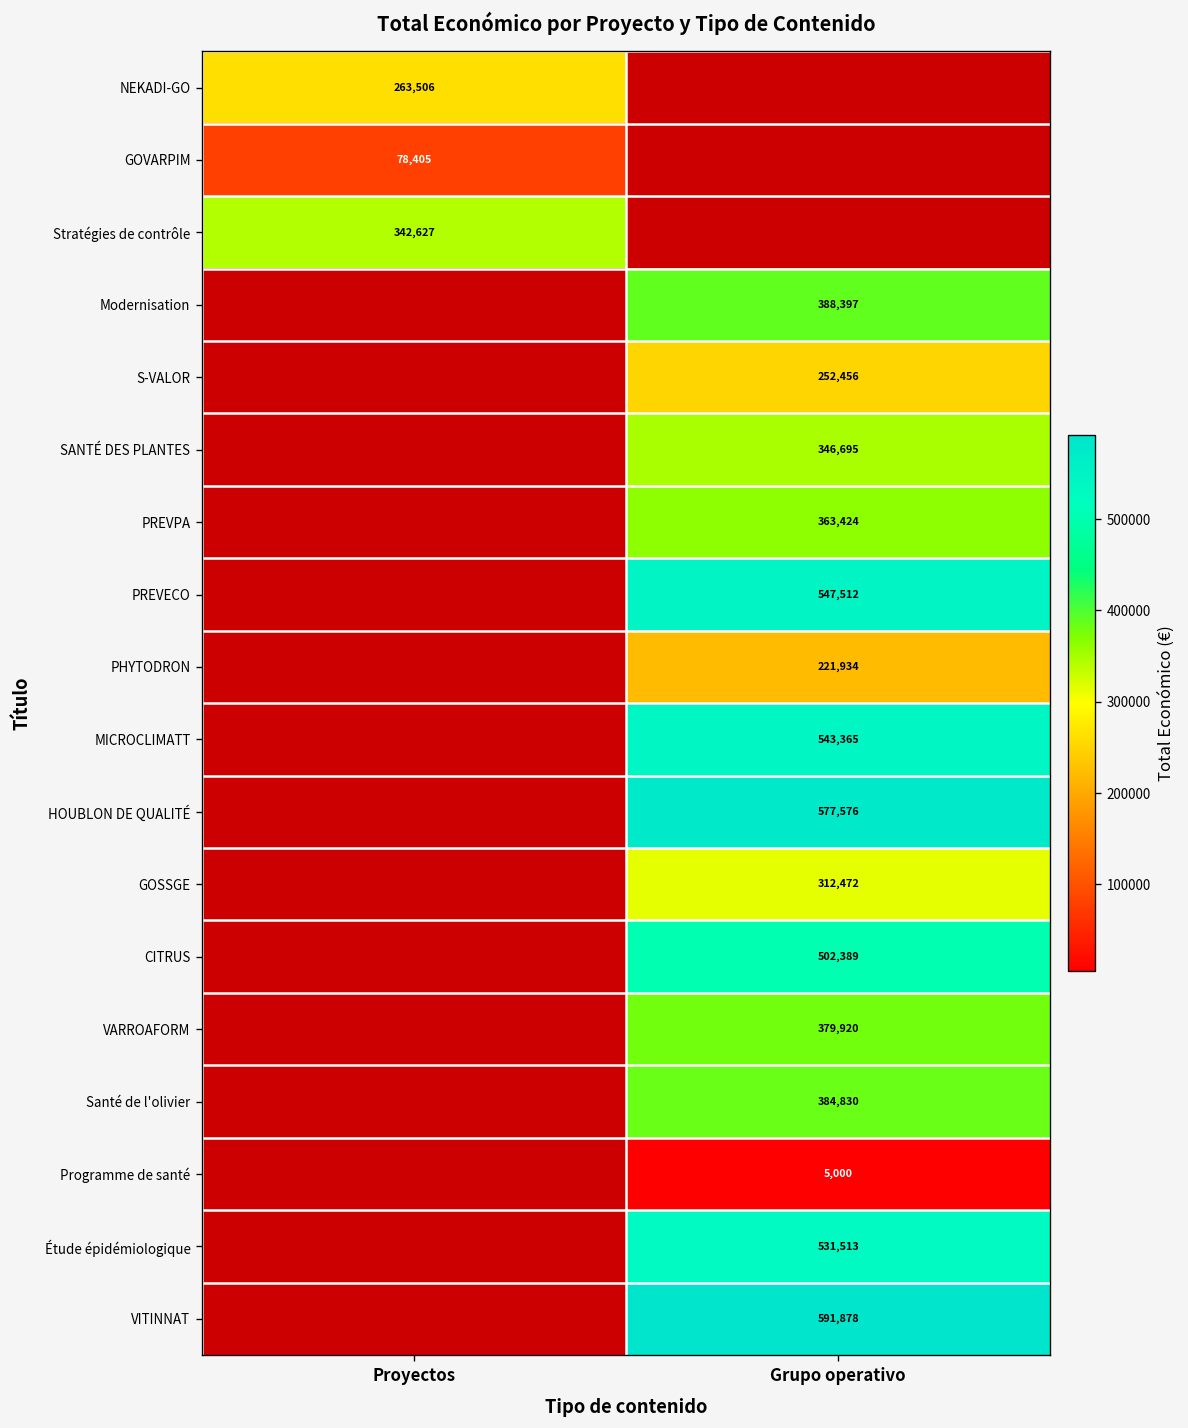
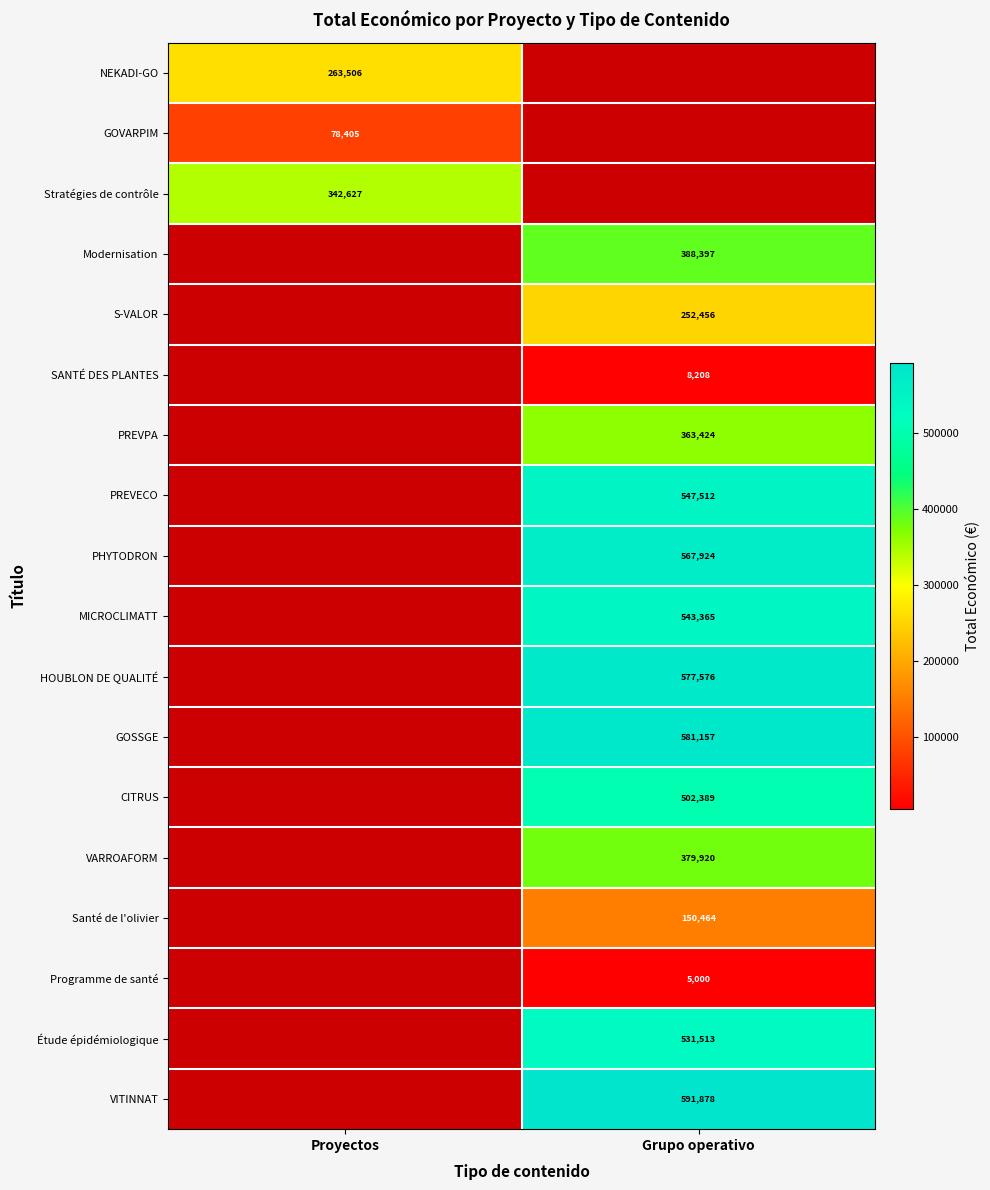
SANTÉ DES PLANTES, Grupo operativo: 346,695 -> 8,208
PHYTODRON, Grupo operativo: 221,934 -> 567,924
GOSSGE, Grupo operativo: 312,472 -> 581,157
Santé de l'olivier, Grupo operativo: 384,830 -> 150,464
